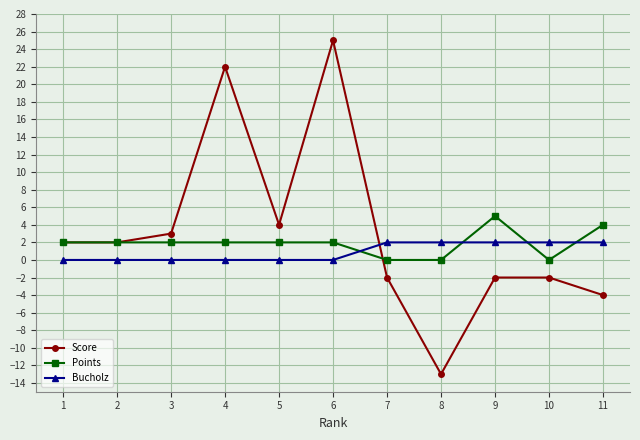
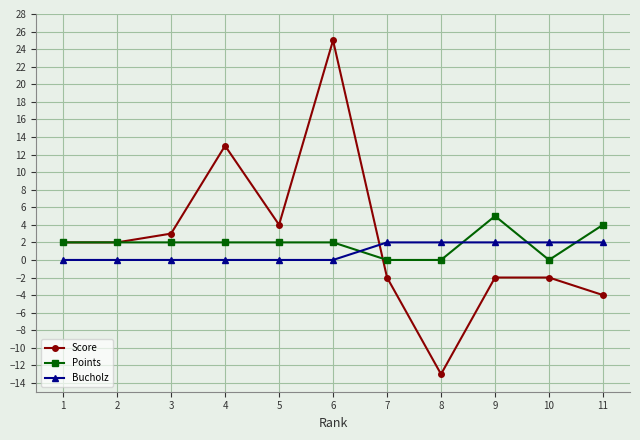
Score, 4: 22 -> 13
